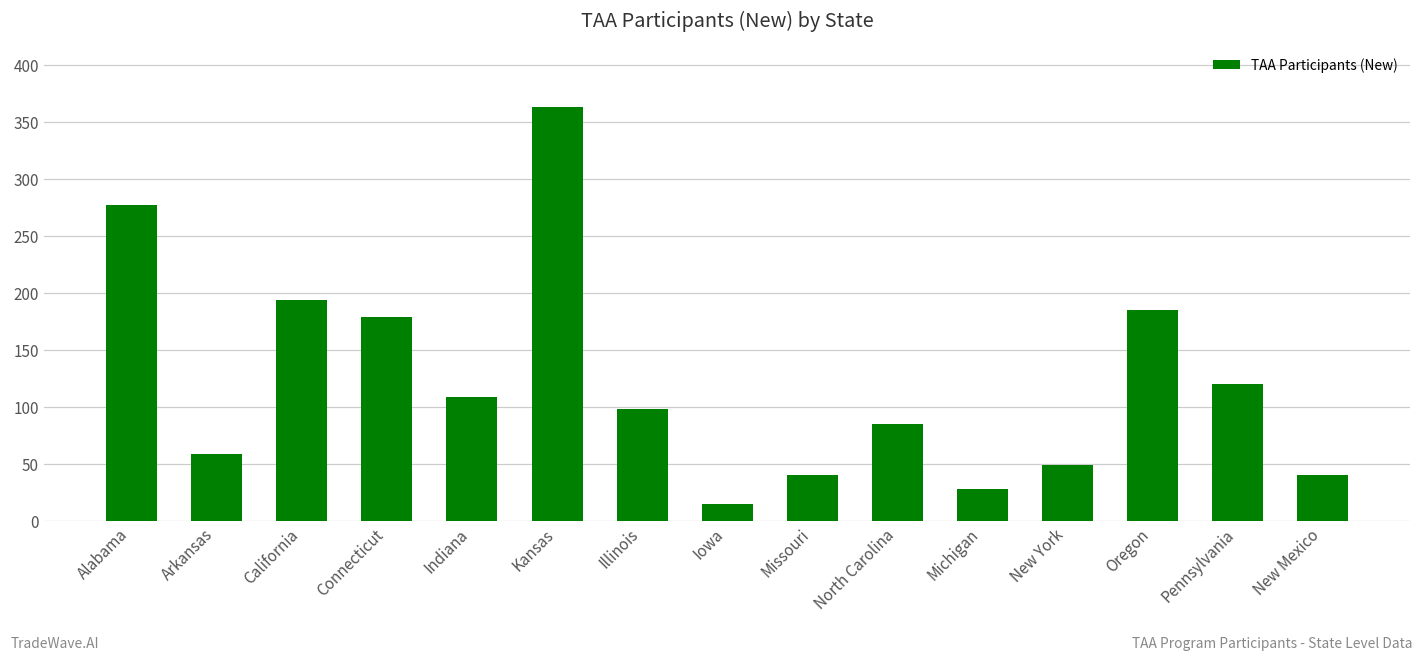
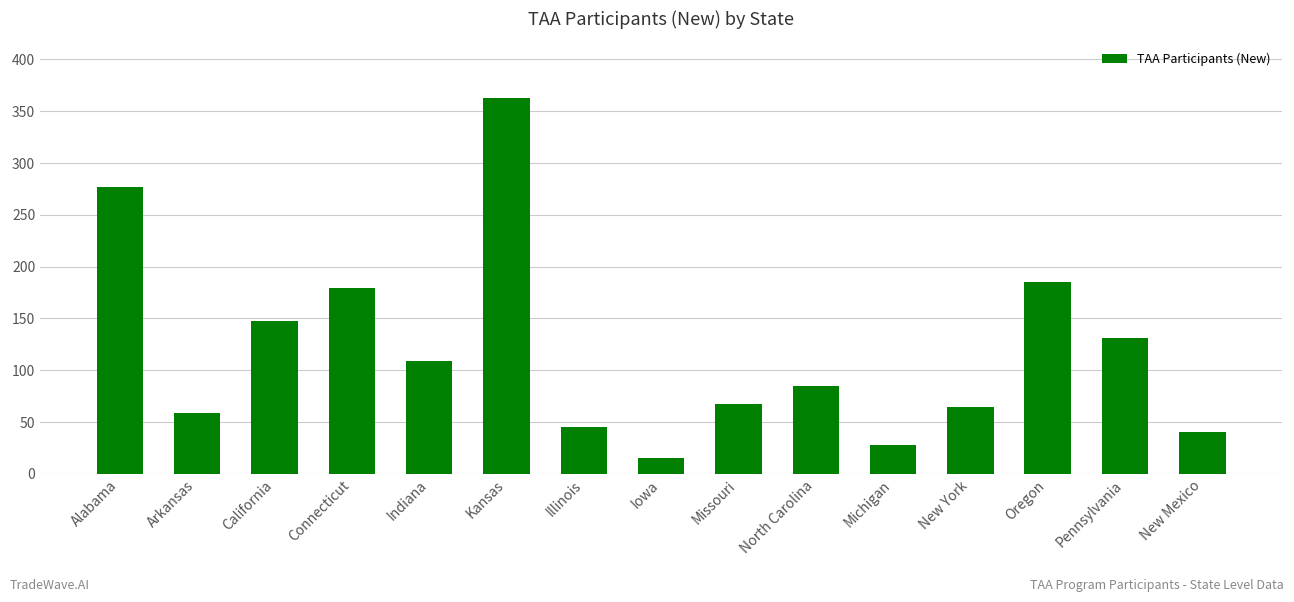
California: 194 -> 148
Illinois: 98 -> 45
Missouri: 40 -> 67
New York: 49 -> 65
Pennsylvania: 120 -> 131
